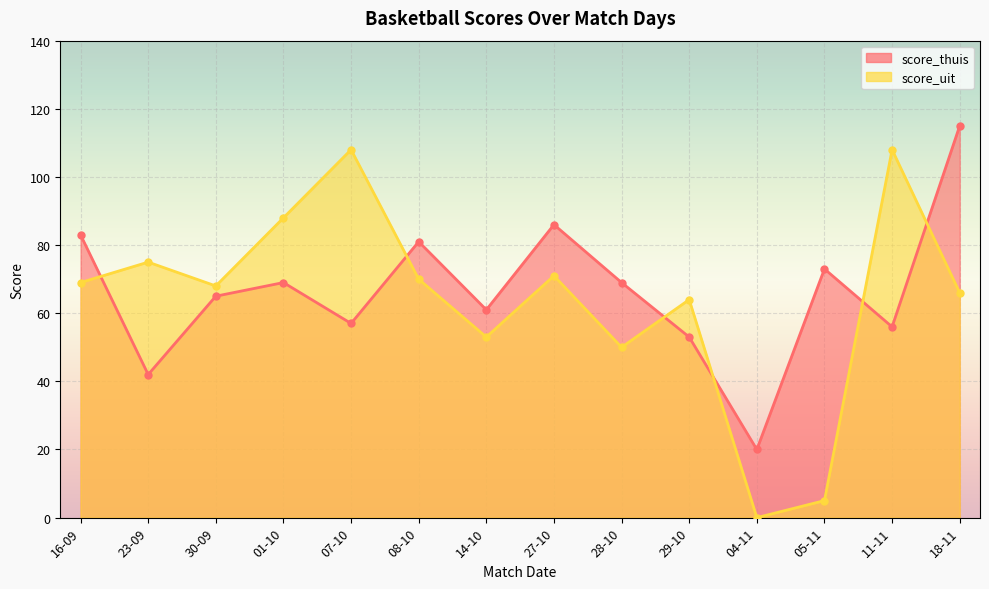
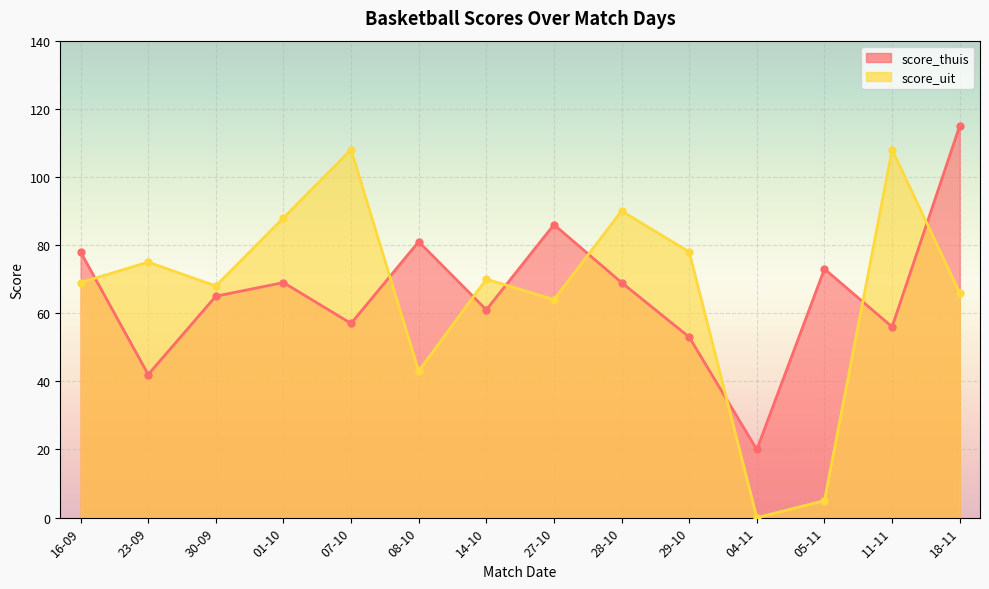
score_thuis, 16-09: 83 -> 78
score_uit, 08-10: 70 -> 43
score_uit, 14-10: 53 -> 70
score_uit, 27-10: 71 -> 64
score_uit, 28-10: 50 -> 90
score_uit, 29-10: 64 -> 78
